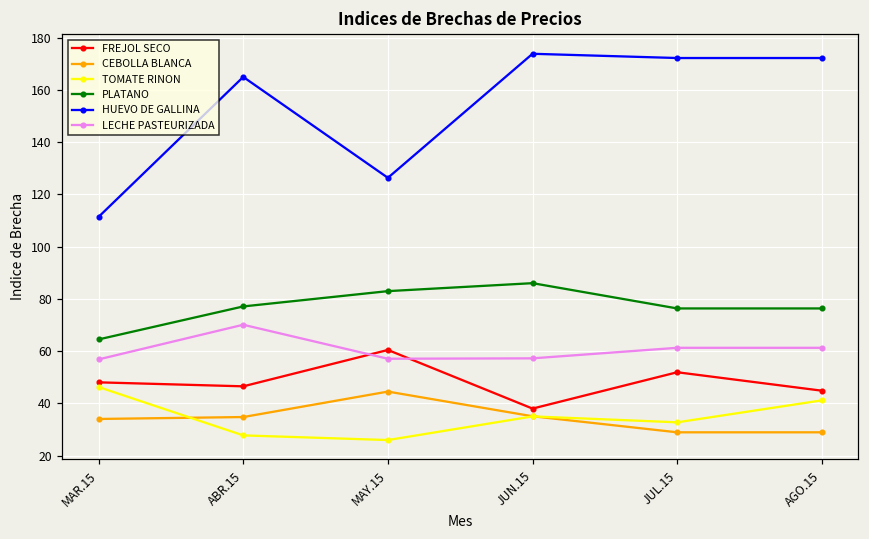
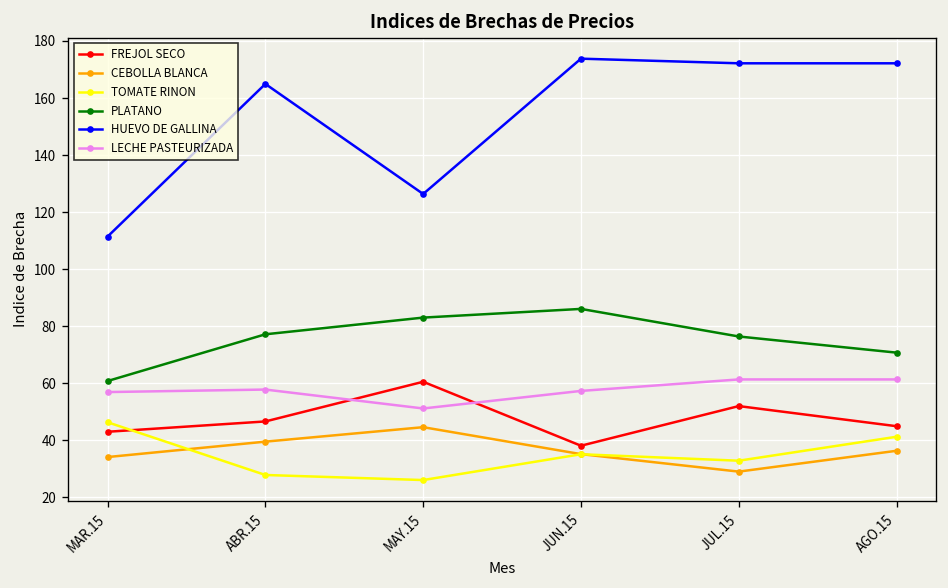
FREJOL SECO, MAR.15: 48 -> 43
PLATANO, MAR.15: 65 -> 61
CEBOLLA BLANCA, ABR.15: 35 -> 39
LECHE PASTEURIZADA, ABR.15: 70 -> 58
LECHE PASTEURIZADA, MAY.15: 57 -> 51
CEBOLLA BLANCA, AGO.15: 29 -> 36
PLATANO, AGO.15: 76 -> 71
